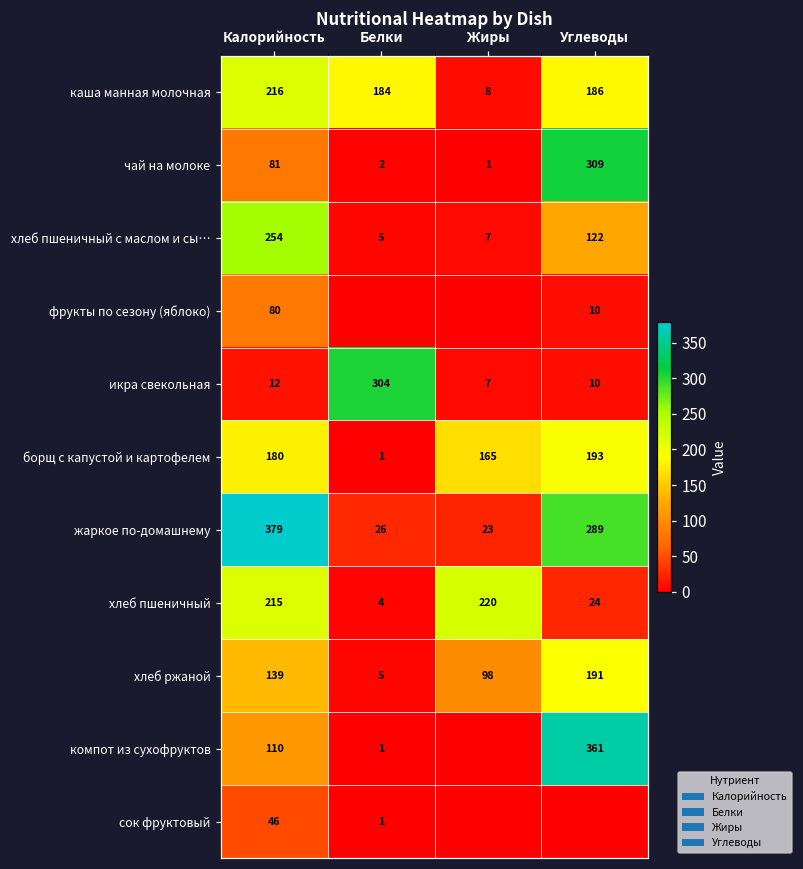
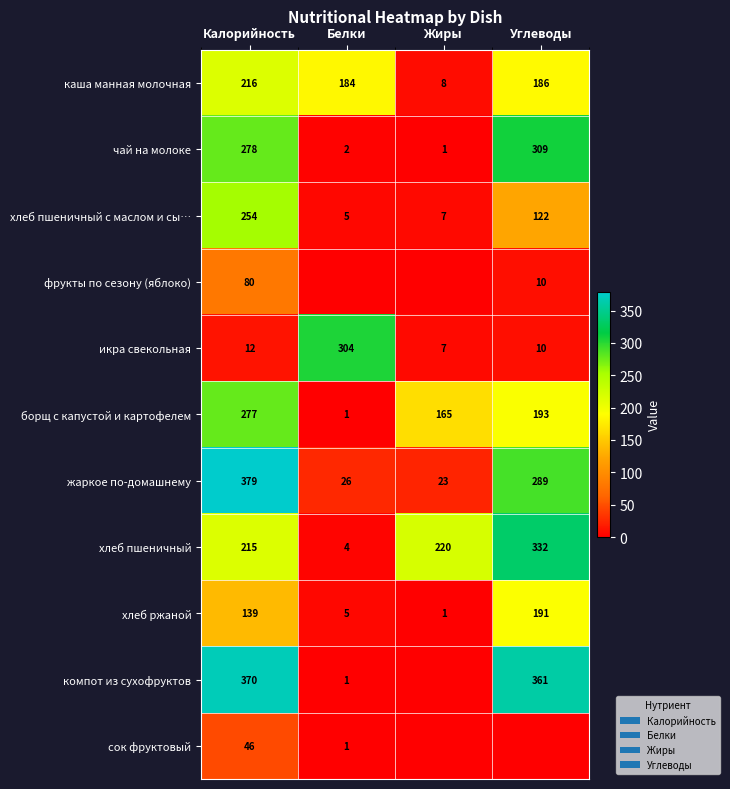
чай на молоке, Калорийность: 81 -> 278
борщ с капустой и картофелем, Калорийность: 180 -> 277
хлеб пшеничный, Углеводы: 24 -> 332
хлеб ржаной, Жиры: 98 -> 1
компот из сухофруктов, Калорийность: 110 -> 370
